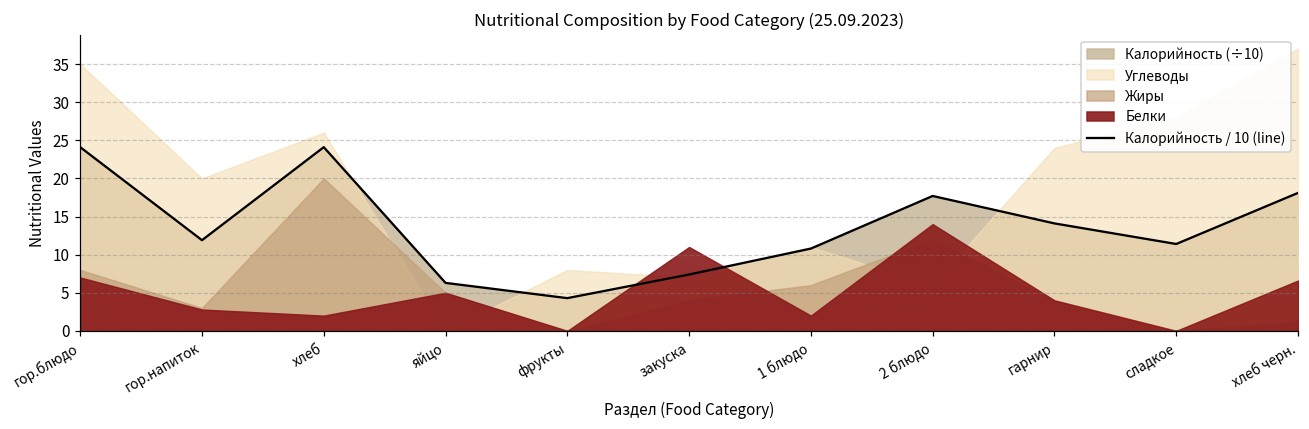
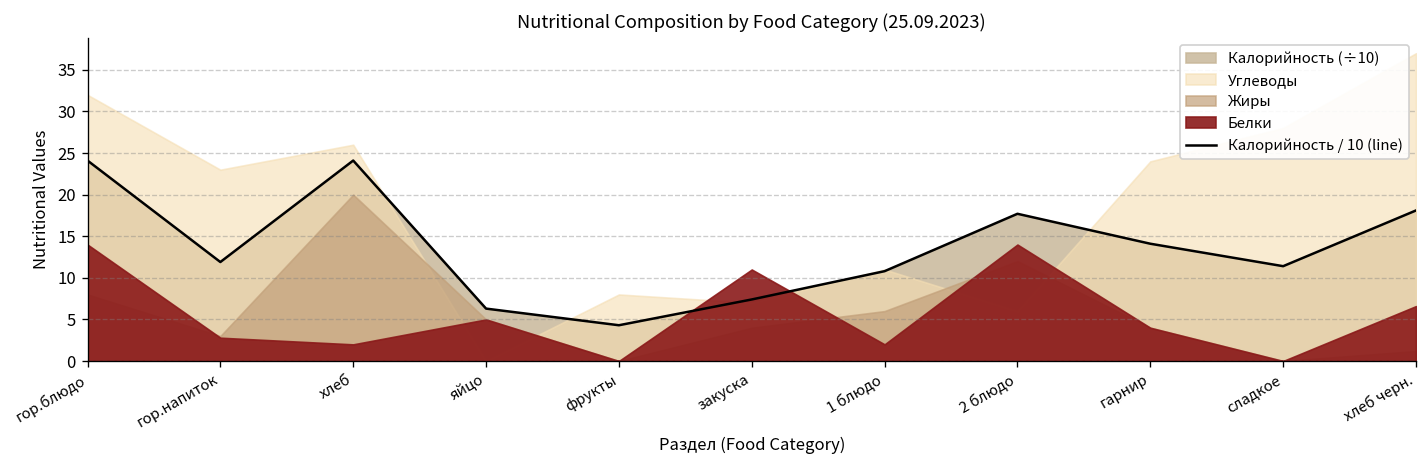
Углеводы, гор.блюдо: 35 -> 32
Белки, гор.блюдо: 7 -> 14
Углеводы, гор.напиток: 20 -> 23
